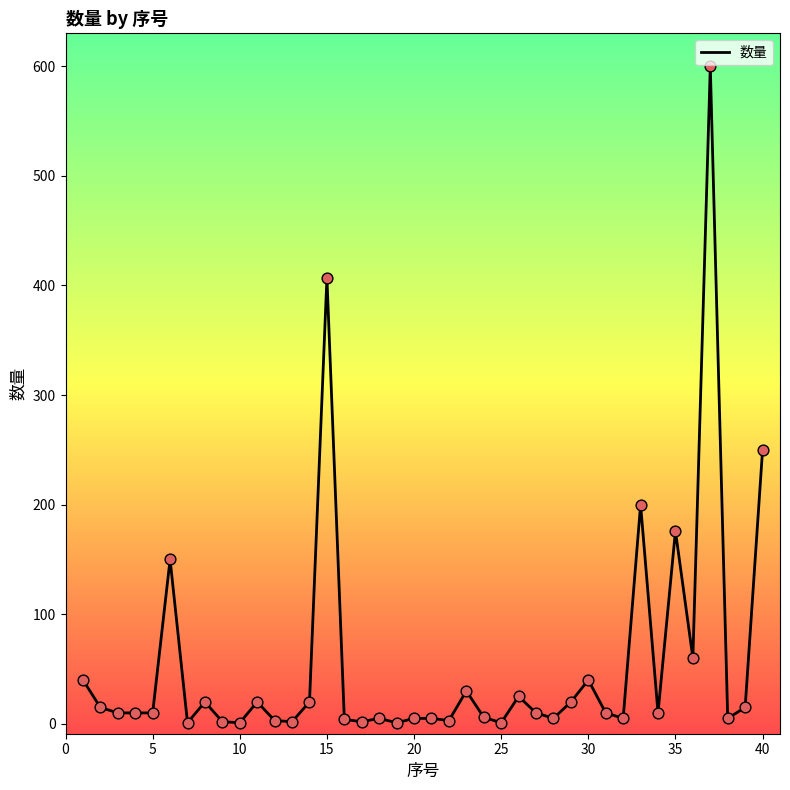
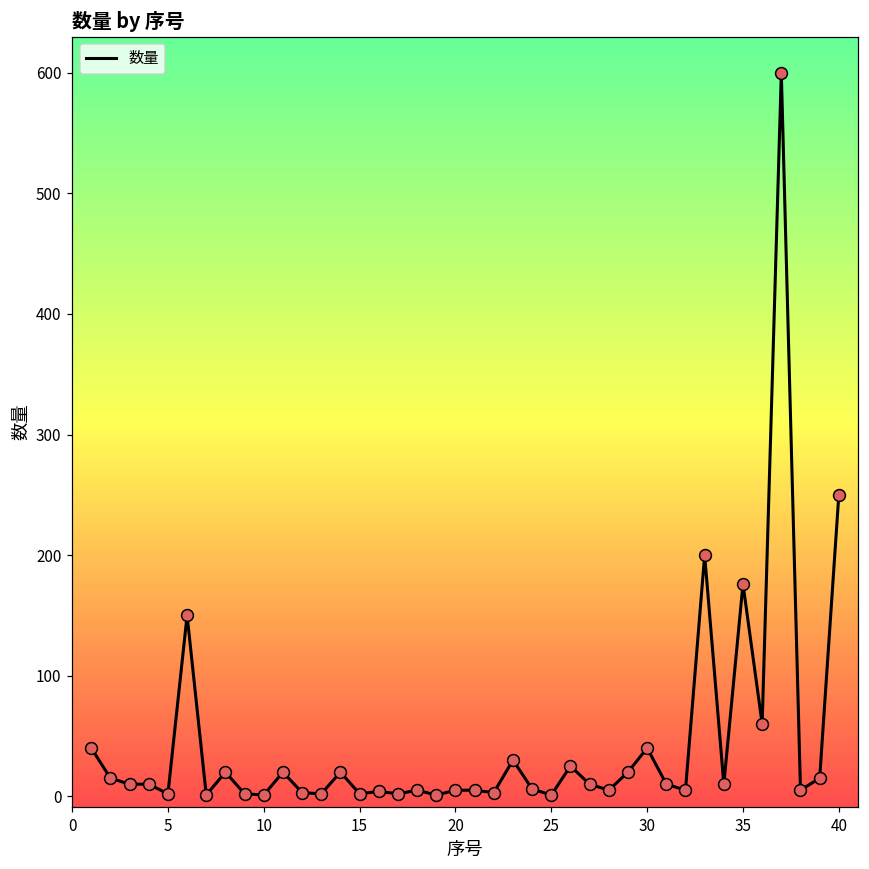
5: 10 -> 2
15: 407 -> 2
